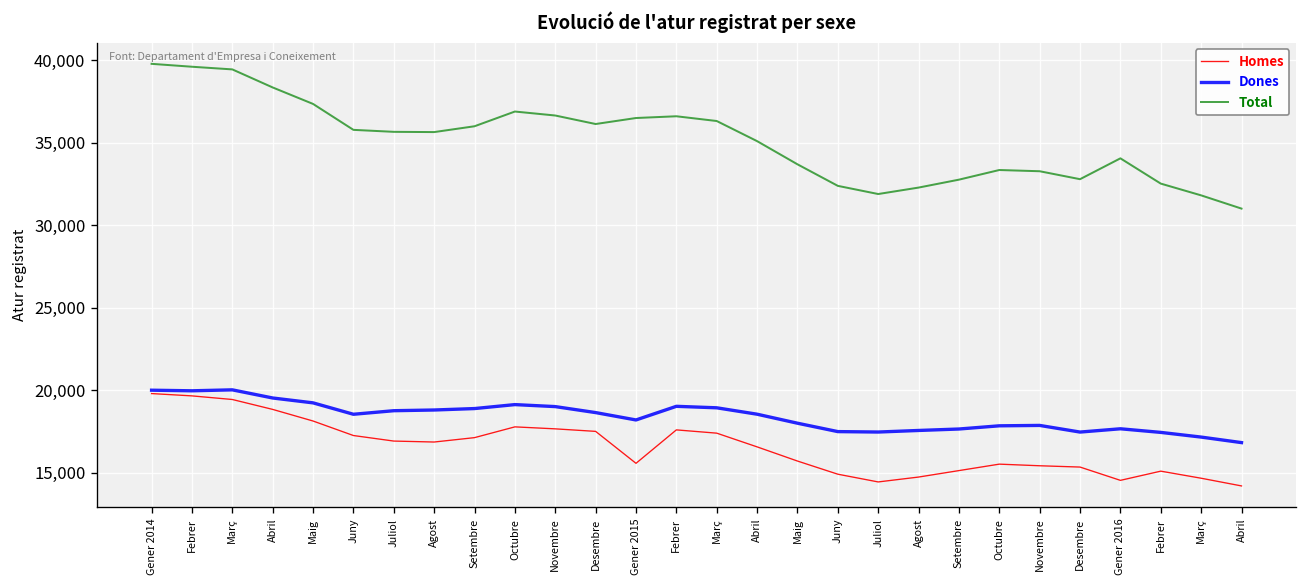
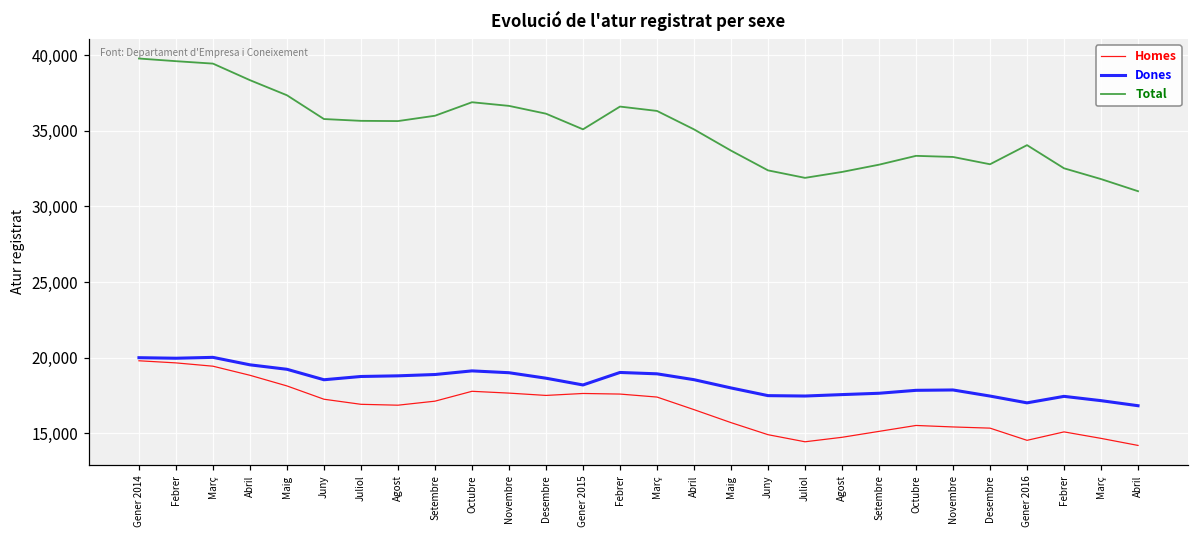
Homes, Gener 2015: 15,600 -> 17,600
Total, Gener 2015: 36,500 -> 35,100
Dones, Gener 2016: 17,700 -> 17,000
